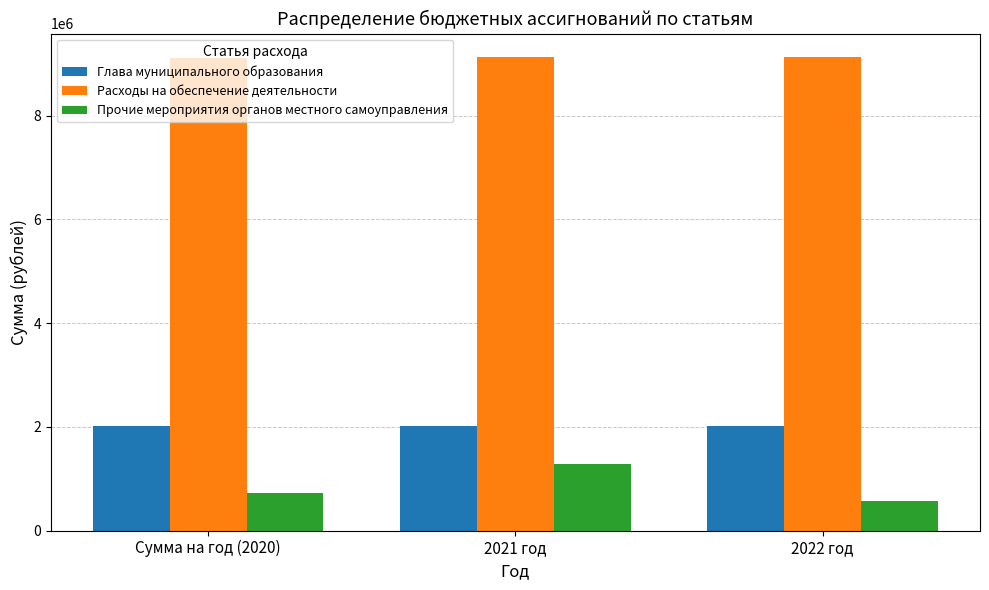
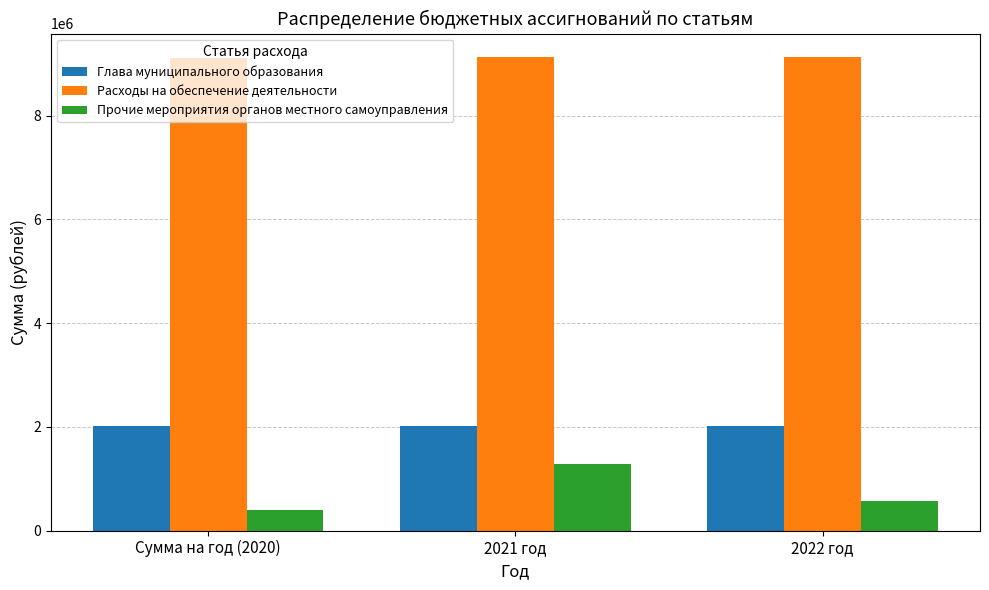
Прочие мероприятия органов местного самоуправления, Сумма на год (2020): 700000 -> 400000
